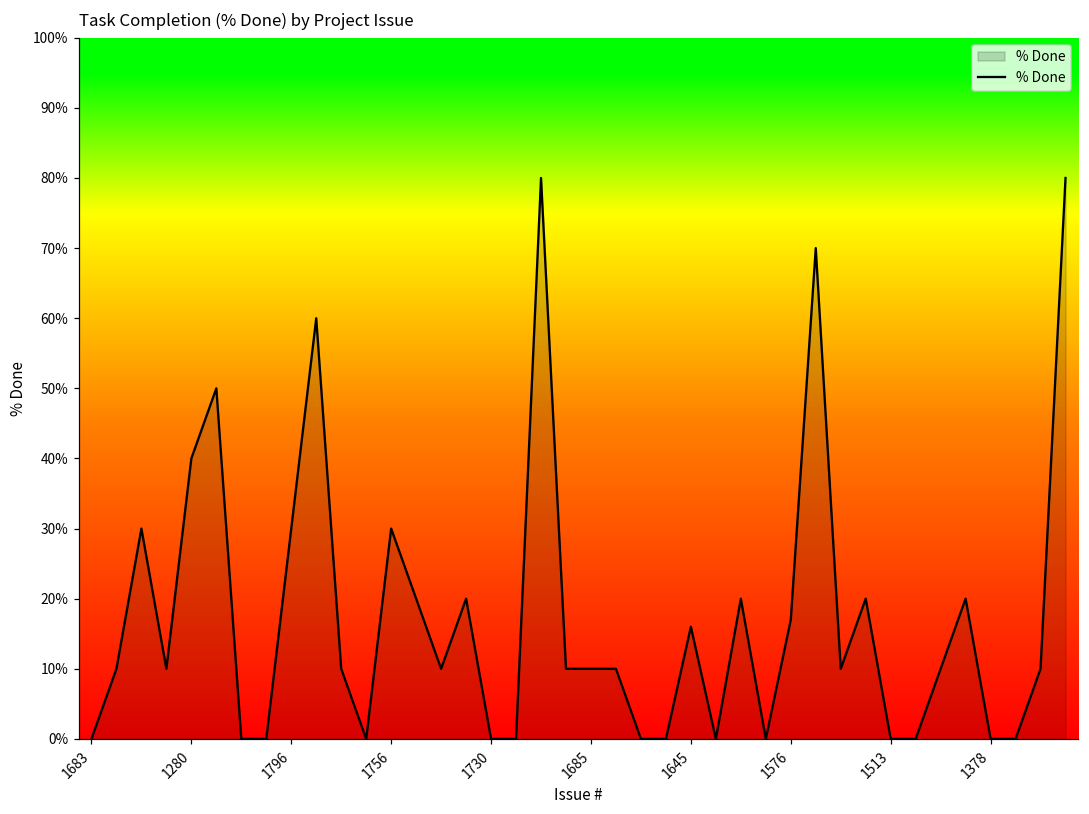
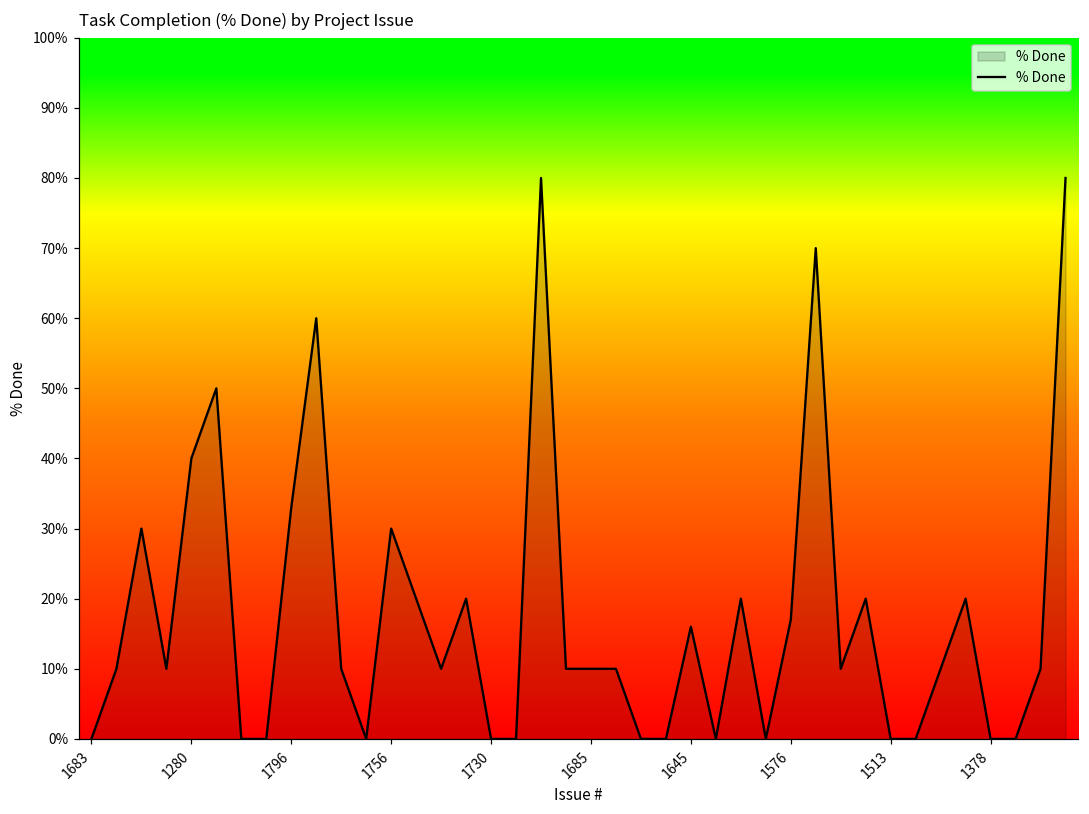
1796: 30% -> 33%
